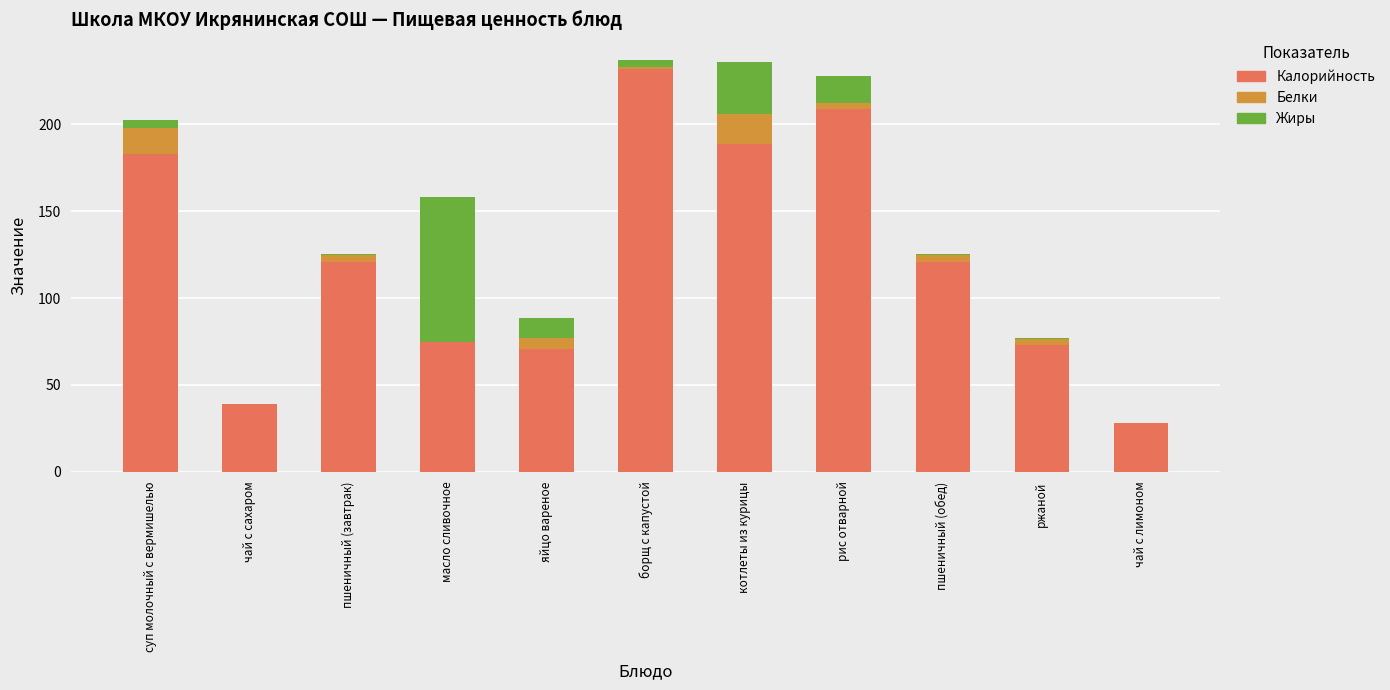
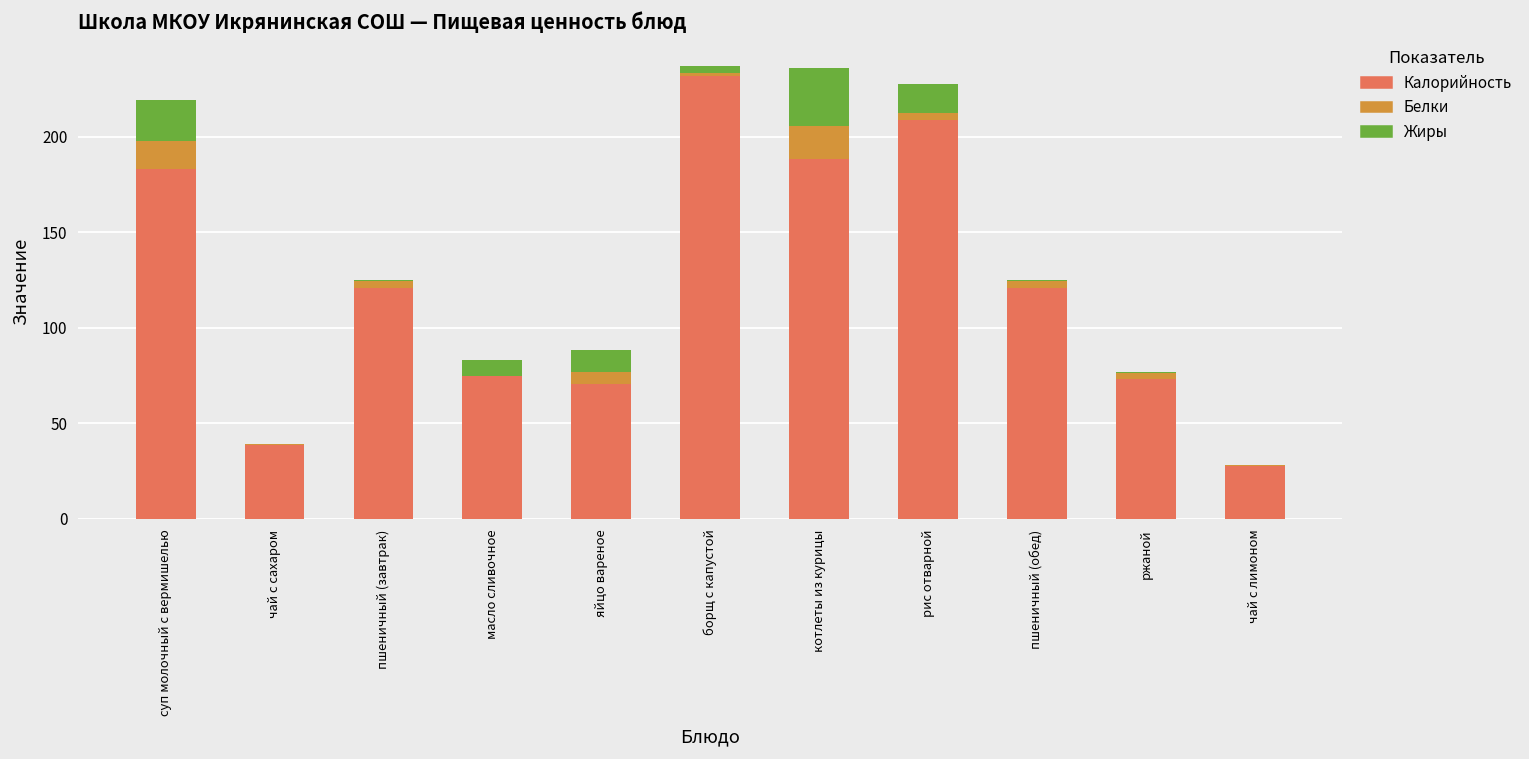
Жиры, суп молочный с вермишелью: 5 -> 21
Жиры, масло сливочное: 83 -> 8
